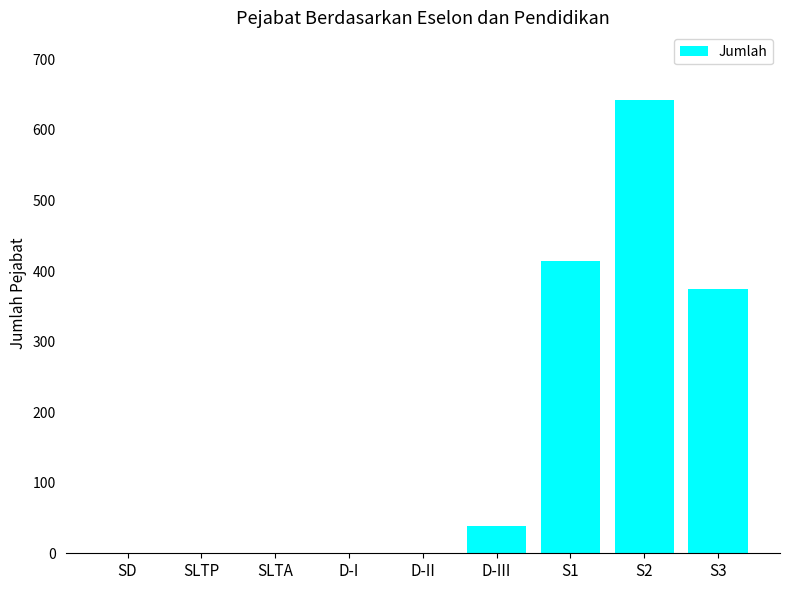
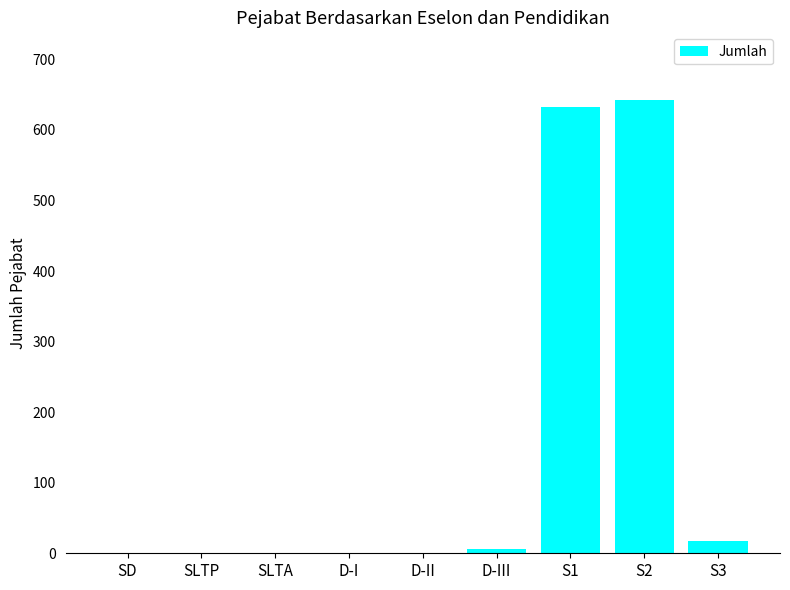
D-III: 40 -> 10
S1: 410 -> 630
S3: 370 -> 20
